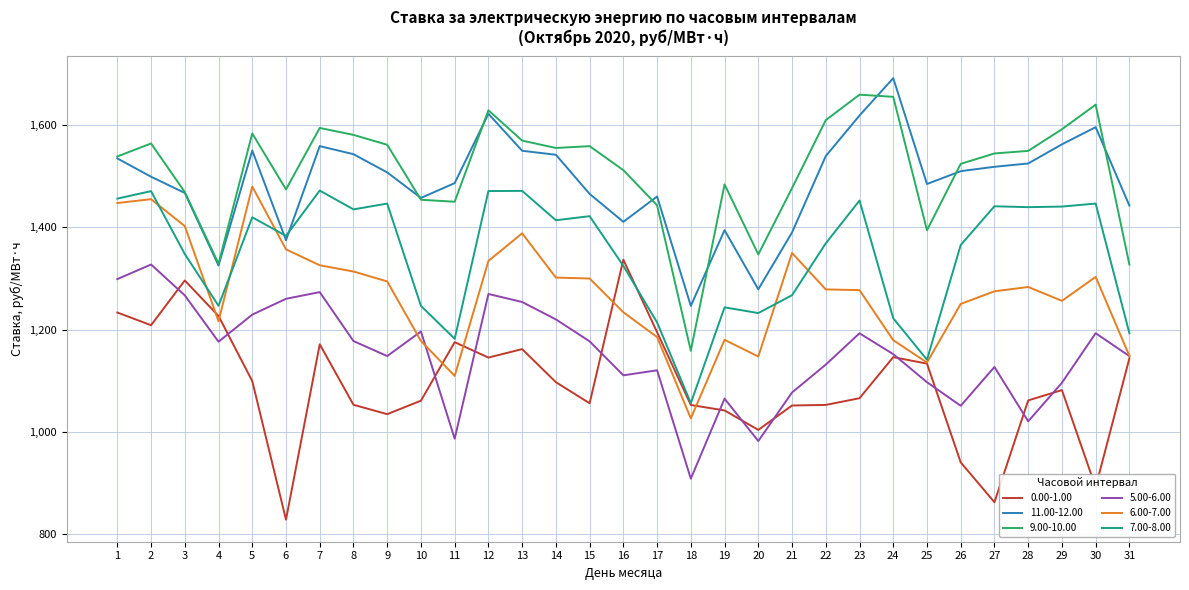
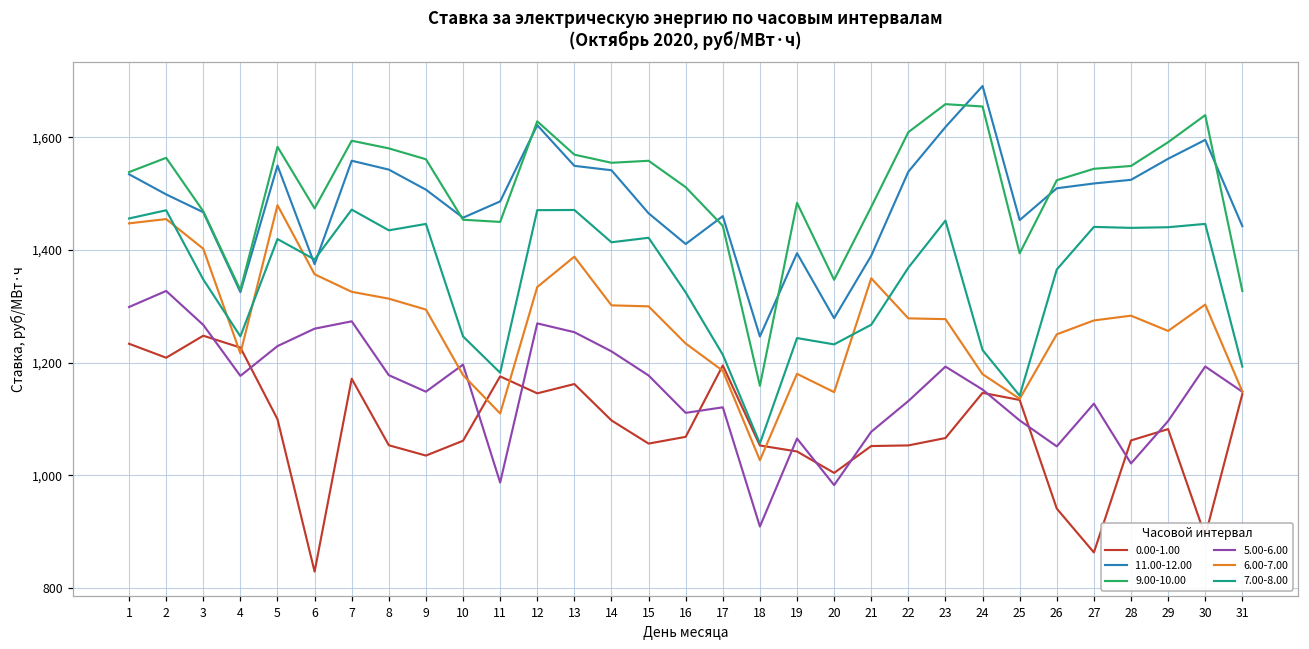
0.00-1.00, 3: 1,300 -> 1,250
0.00-1.00, 16: 1,340 -> 1,070
11.00-12.00, 25: 1,480 -> 1,450
